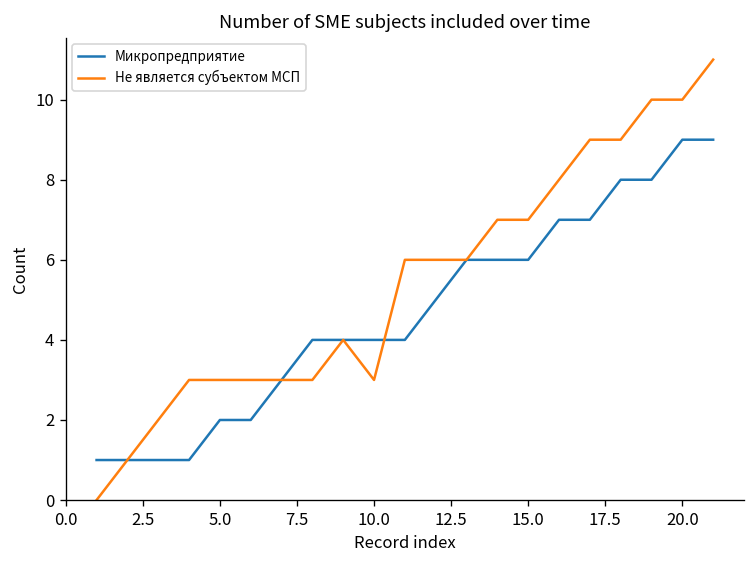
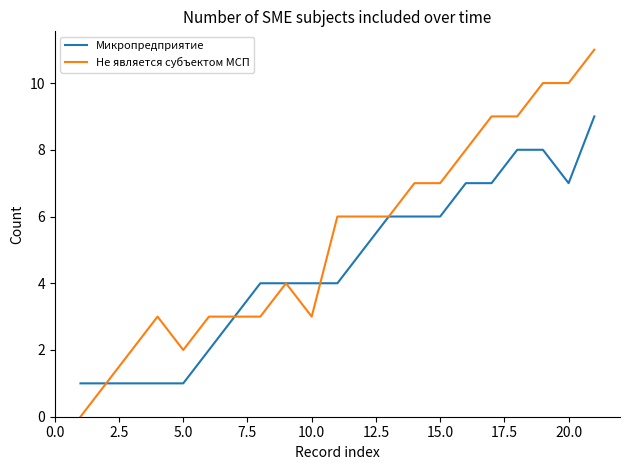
Микропредприятие, 5.0: 2 -> 1
Не является субъектом МСП, 5.0: 3 -> 2
Микропредприятие, 20.0: 9 -> 7
